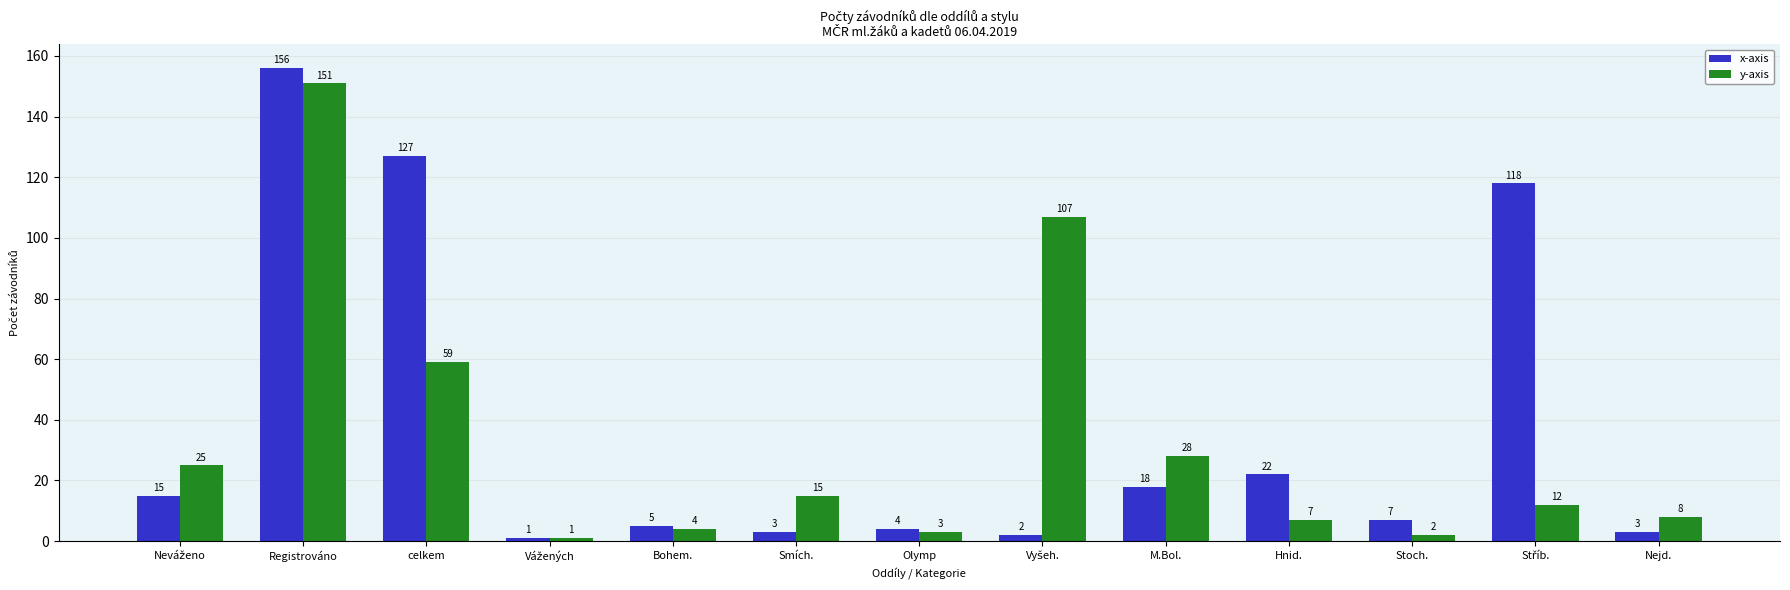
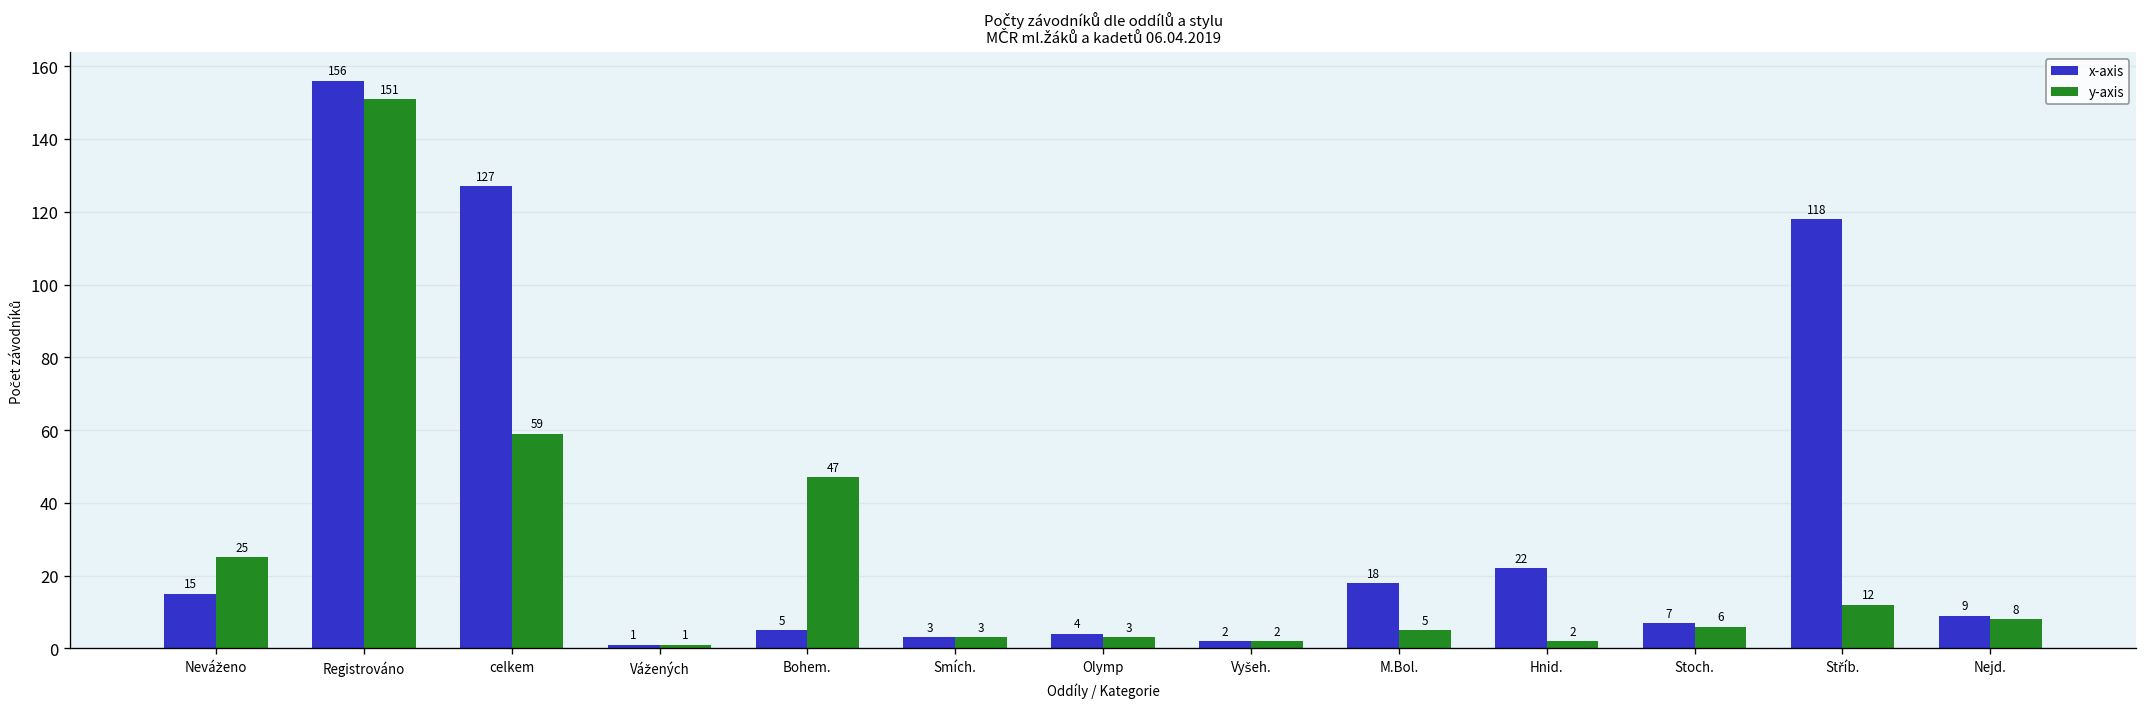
y-axis, Bohem.: 4 -> 47
y-axis, Smích.: 15 -> 3
y-axis, Vyšeh.: 107 -> 2
y-axis, M.Bol.: 28 -> 5
y-axis, Hnid.: 7 -> 2
y-axis, Stoch.: 2 -> 6
x-axis, Nejd.: 3 -> 9
